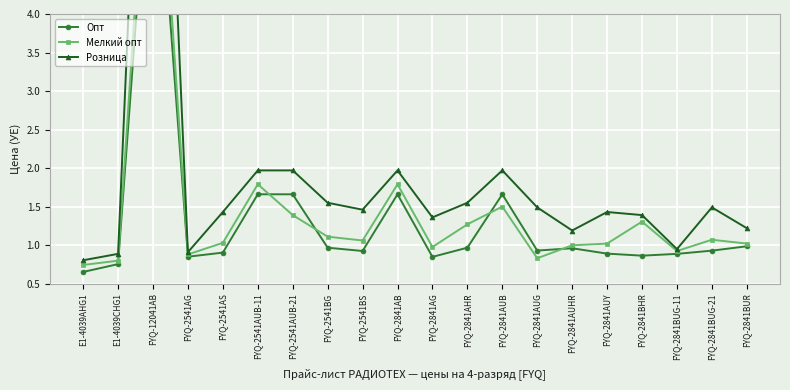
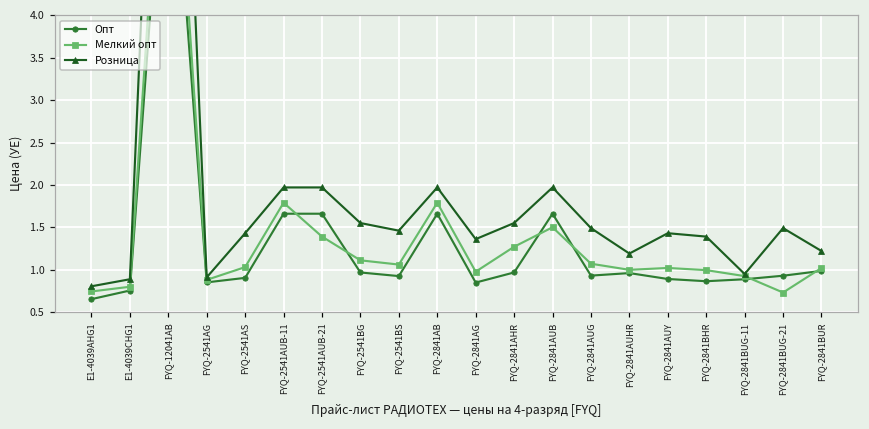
Мелкий опт, FYQ-2841AUG: 0.8 -> 1.1
Мелкий опт, FYQ-2841BHR: 1.3 -> 1.0
Мелкий опт, FYQ-2841BUG-21: 1.1 -> 0.7
